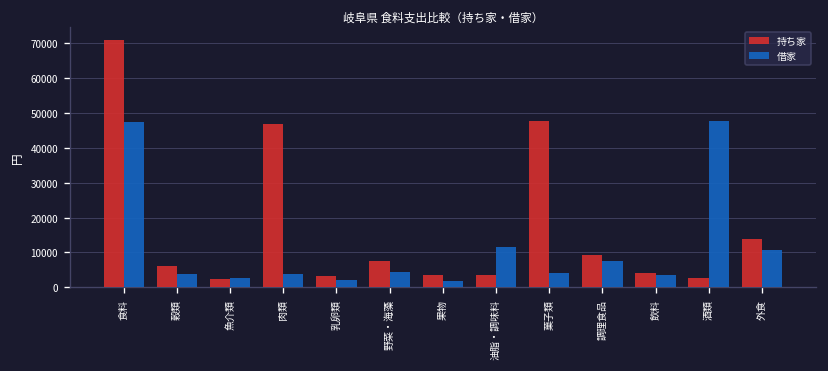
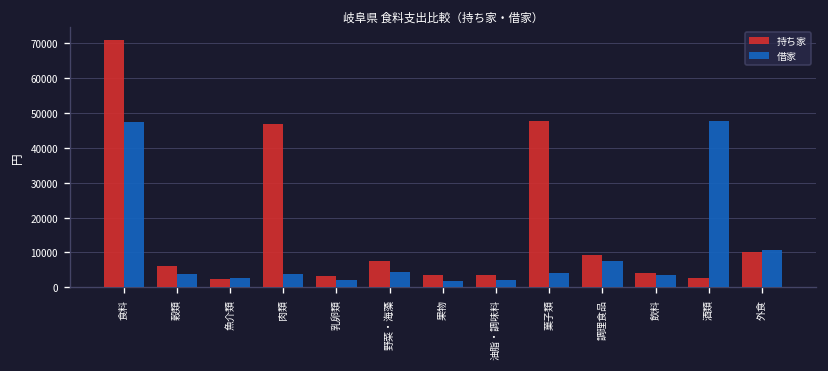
借家, 油脂・調味料: 12000 -> 2000
持ち家, 外食: 14000 -> 10000
